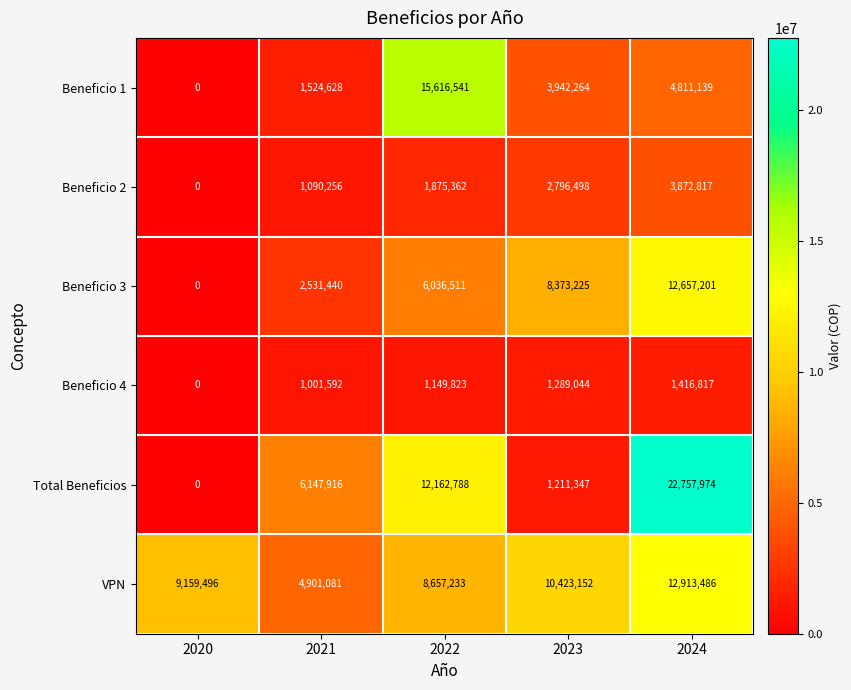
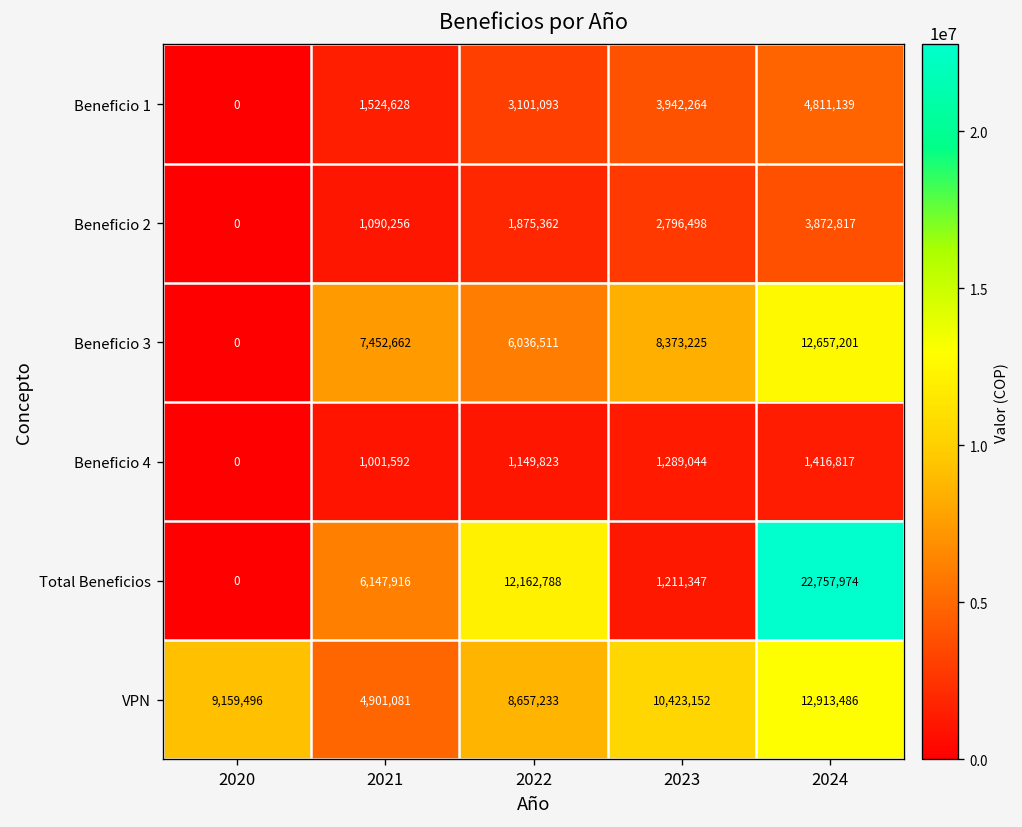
Beneficio 1, 2022: 15,616,541 -> 3,101,093
Beneficio 3, 2021: 2,531,440 -> 7,452,662
